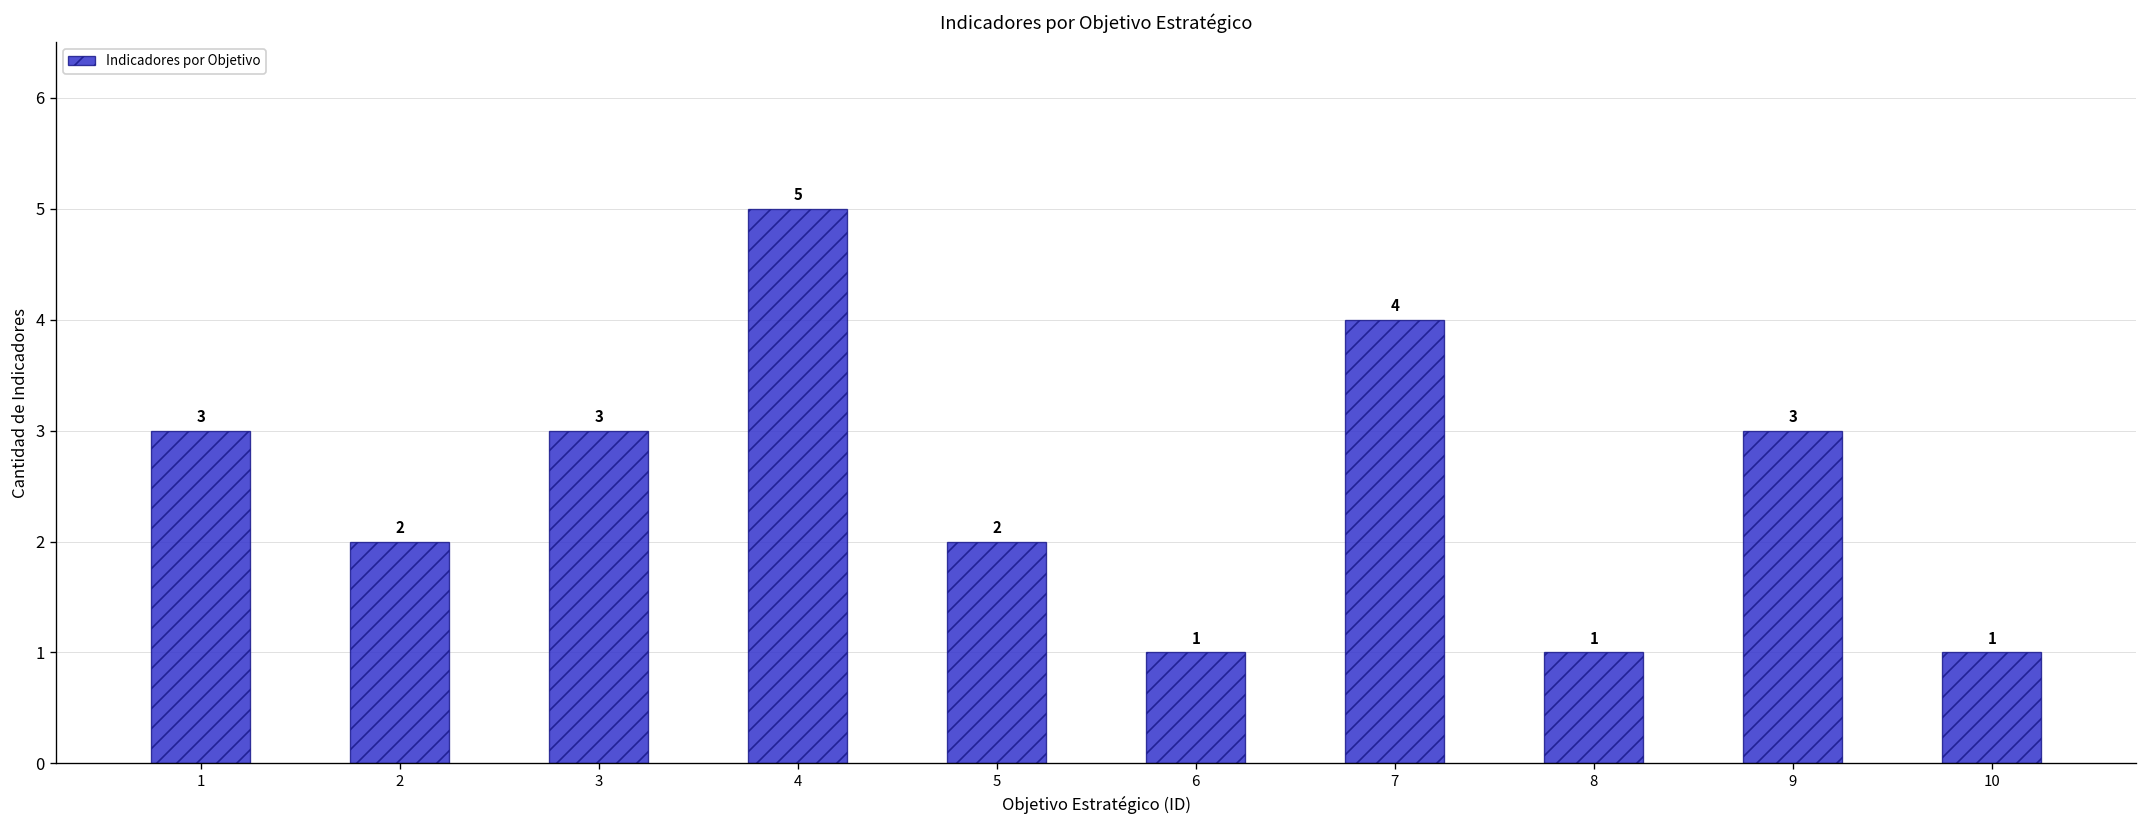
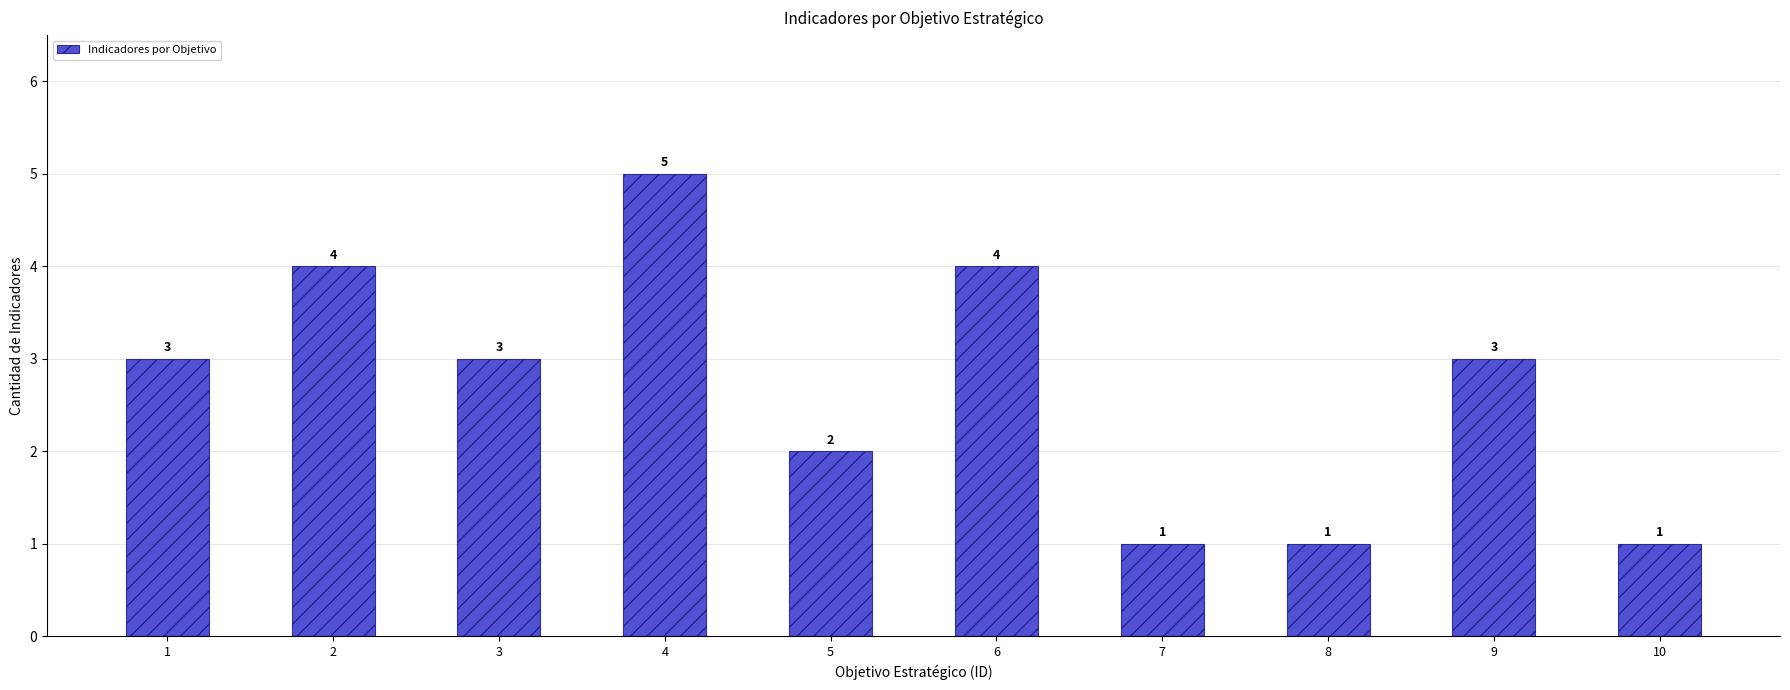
2: 2 -> 4
6: 1 -> 4
7: 4 -> 1
